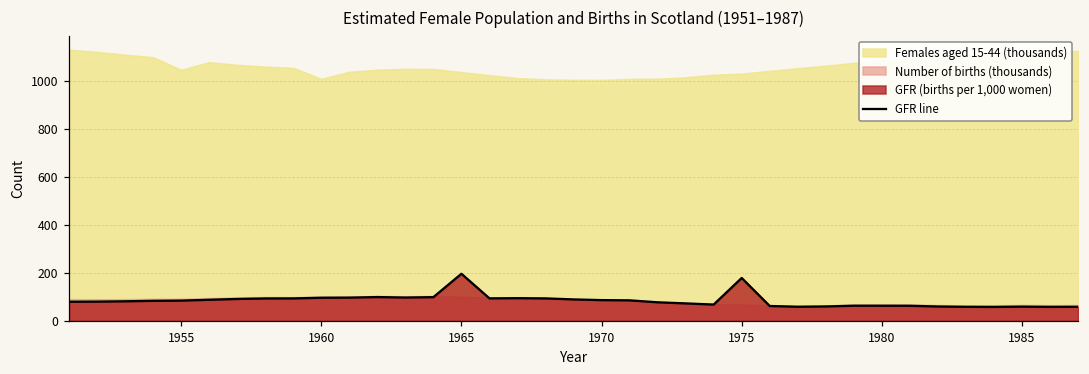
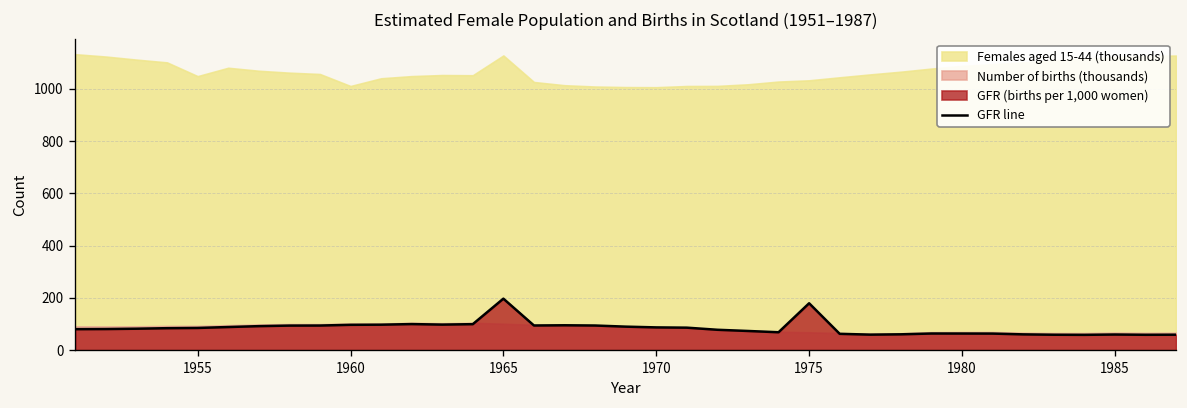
Females aged 15-44 (thousands), 1965: 1040 -> 1130
